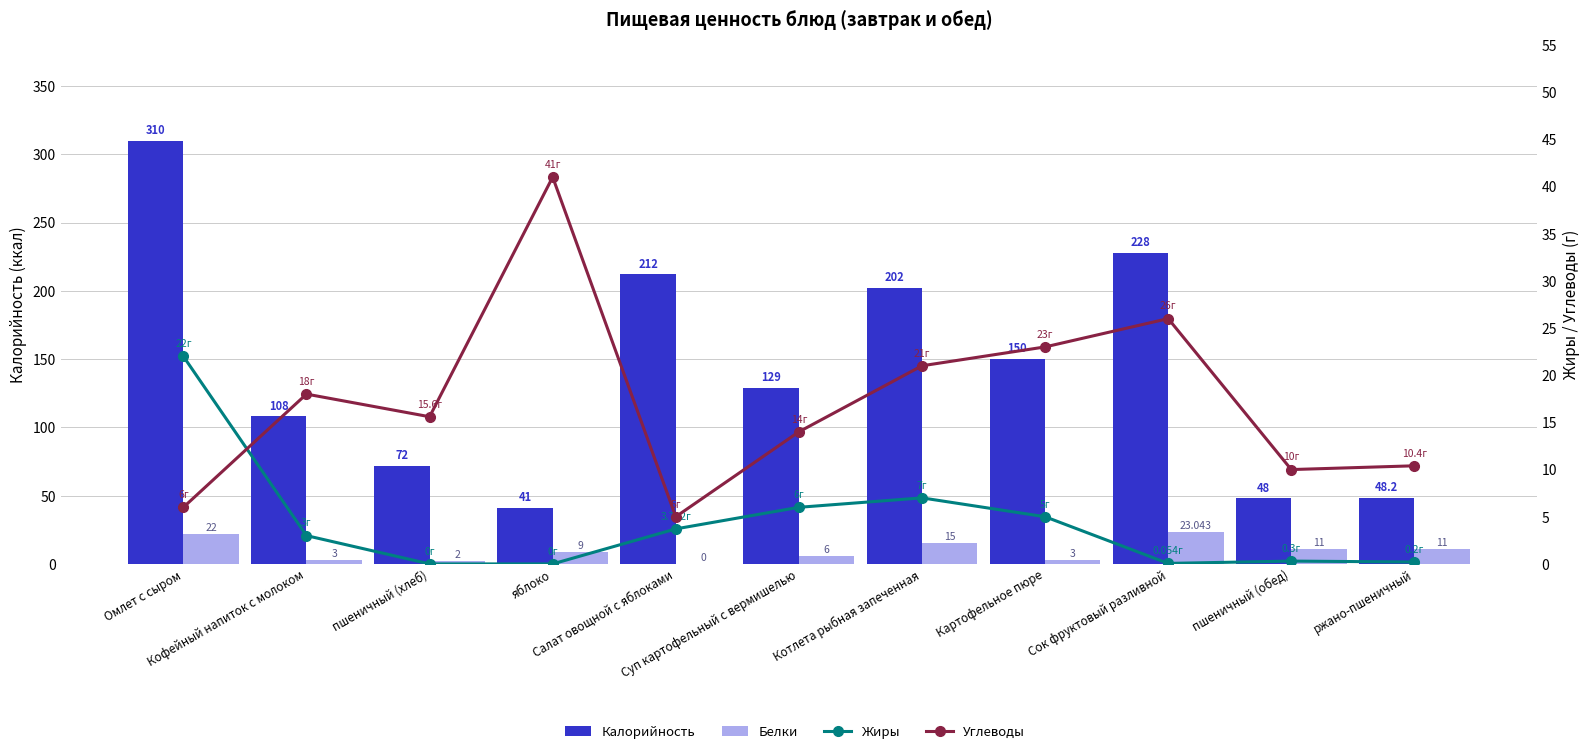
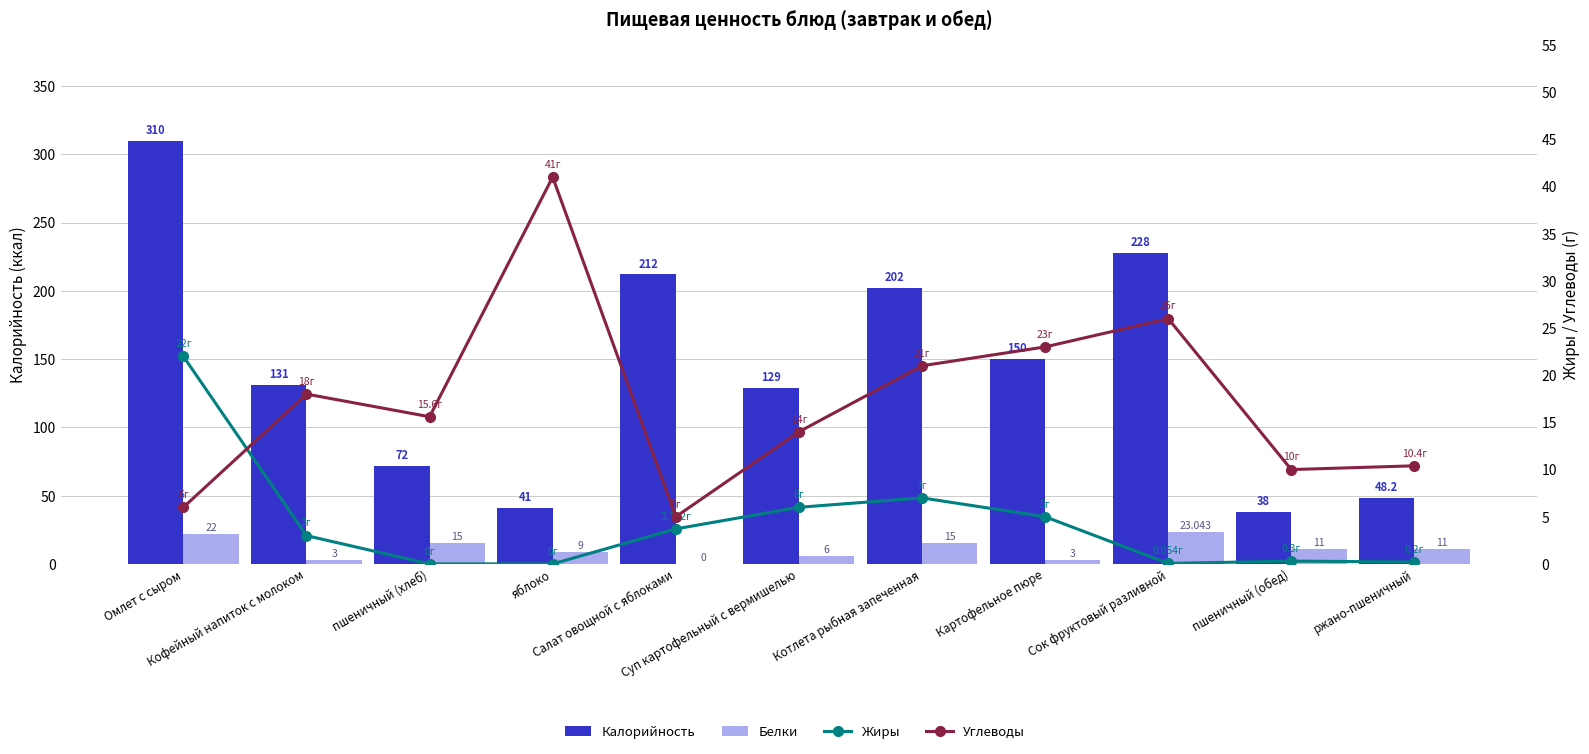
Калорийность, Кофейный напиток с молоком: 108 -> 131
Белки, пшеничный (хлеб): 2 -> 15
Калорийность, пшеничный (обед): 48 -> 38
